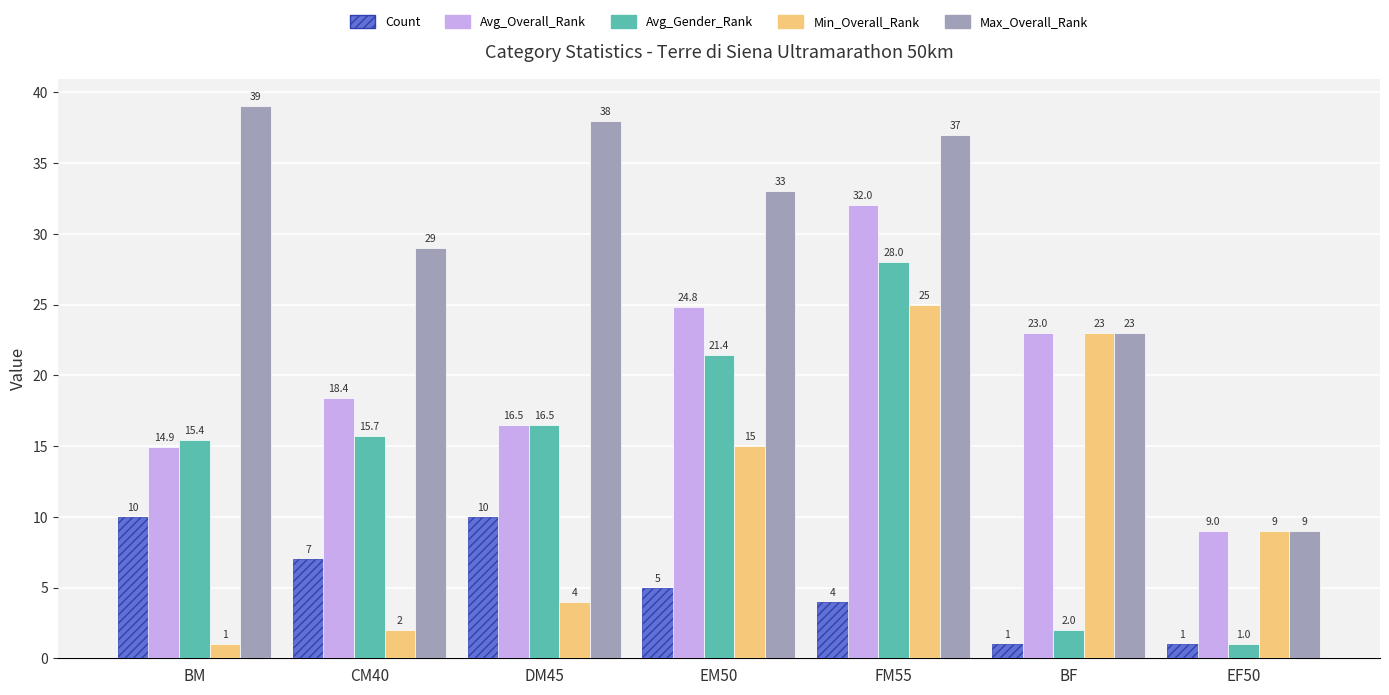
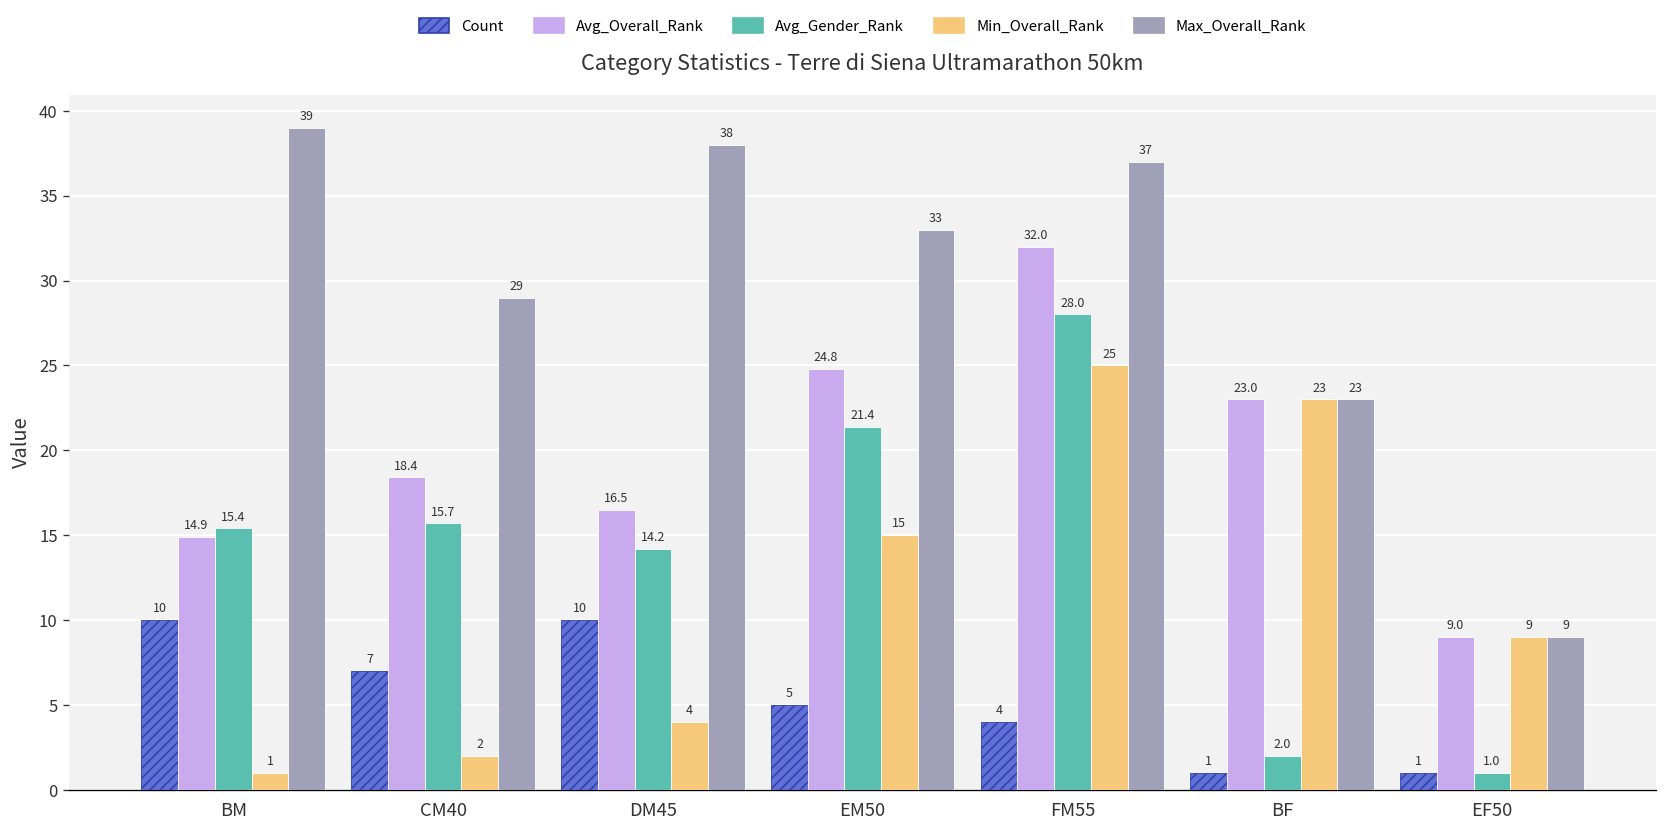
Avg_Gender_Rank, DM45: 16.5 -> 14.2
